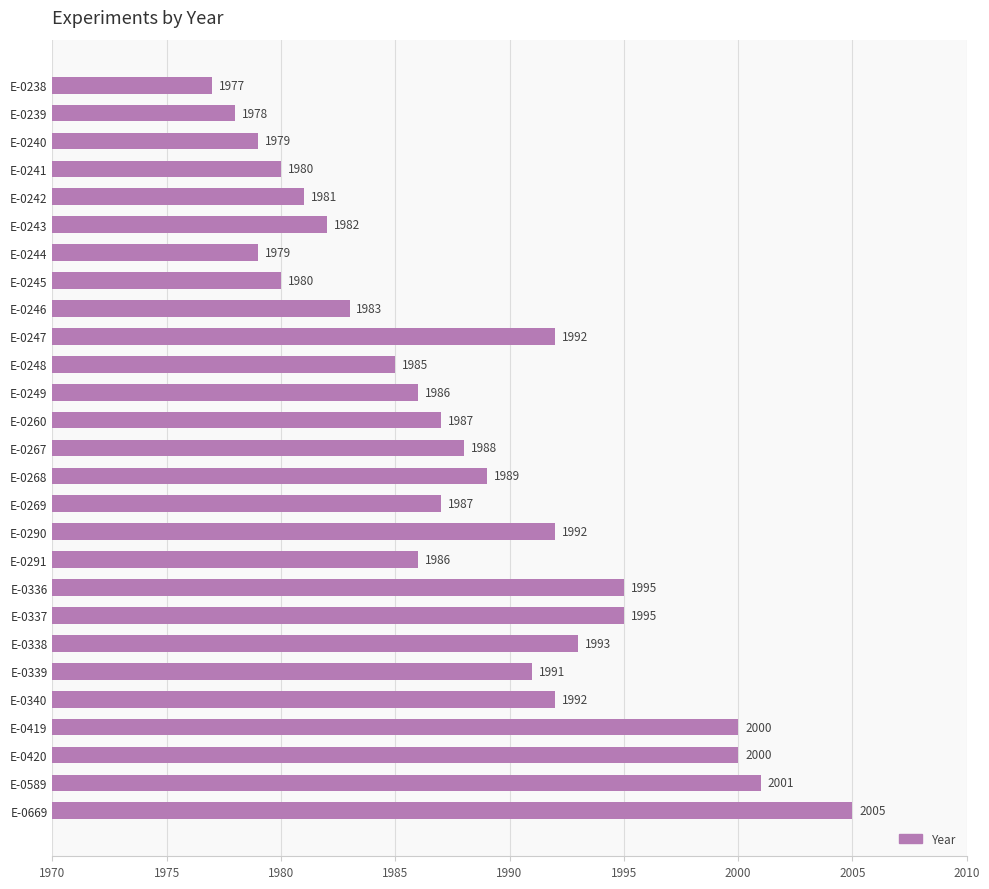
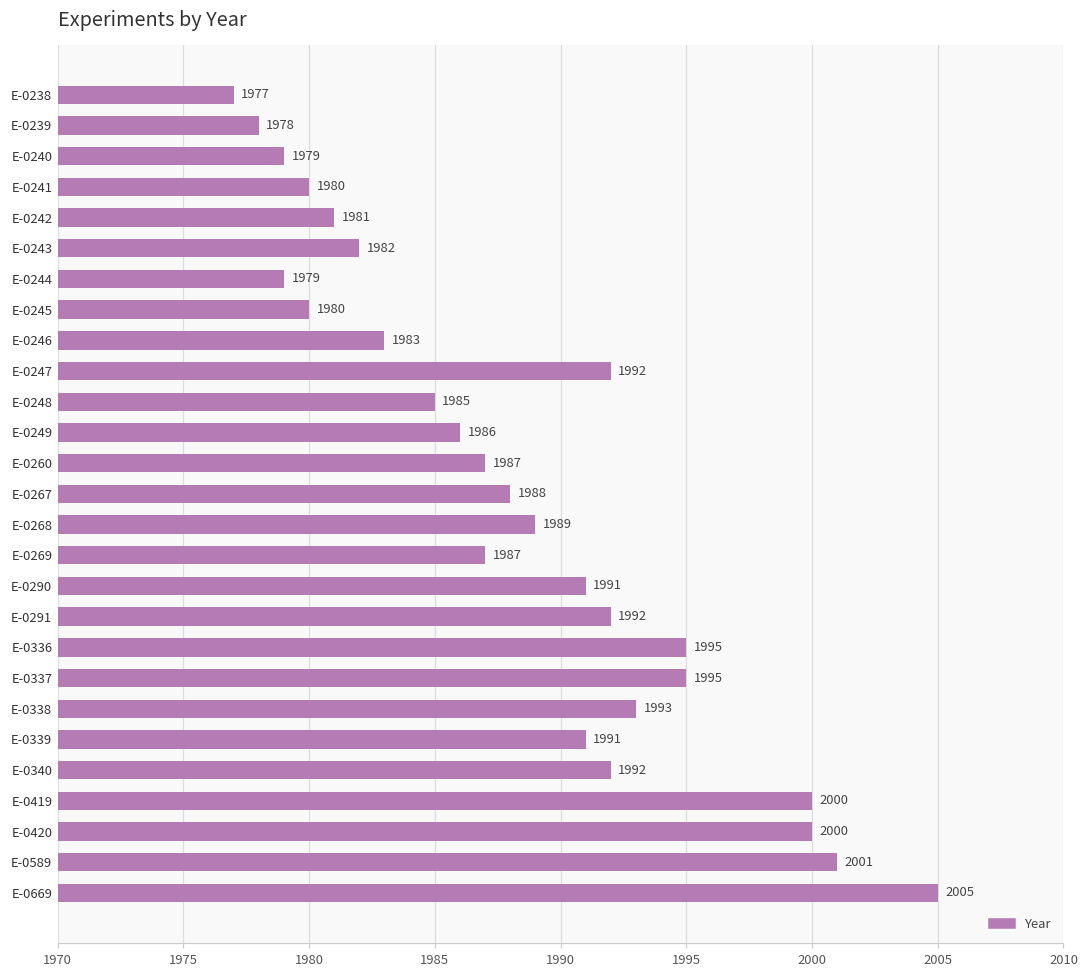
E-0290: 1992 -> 1991
E-0291: 1986 -> 1992
